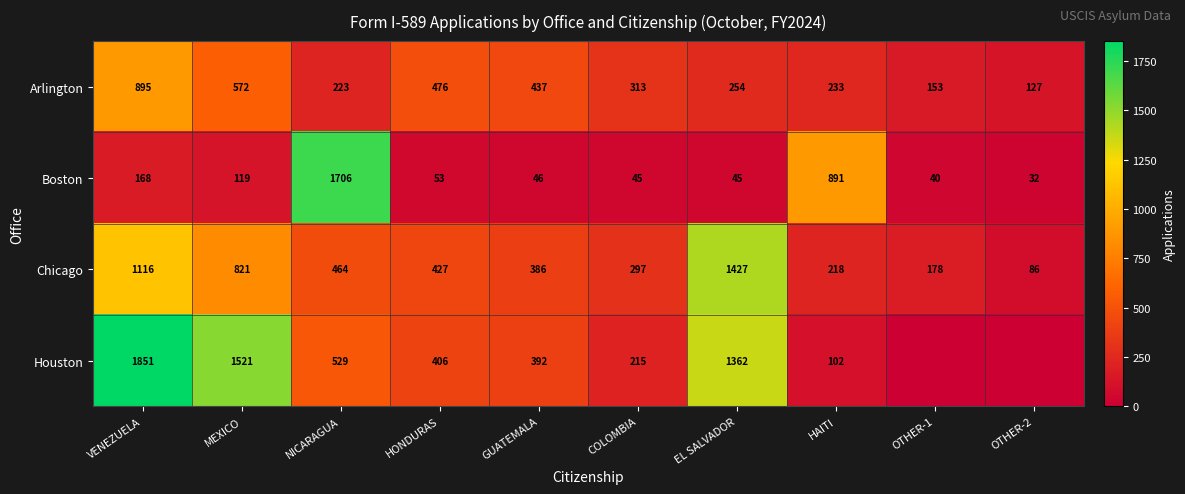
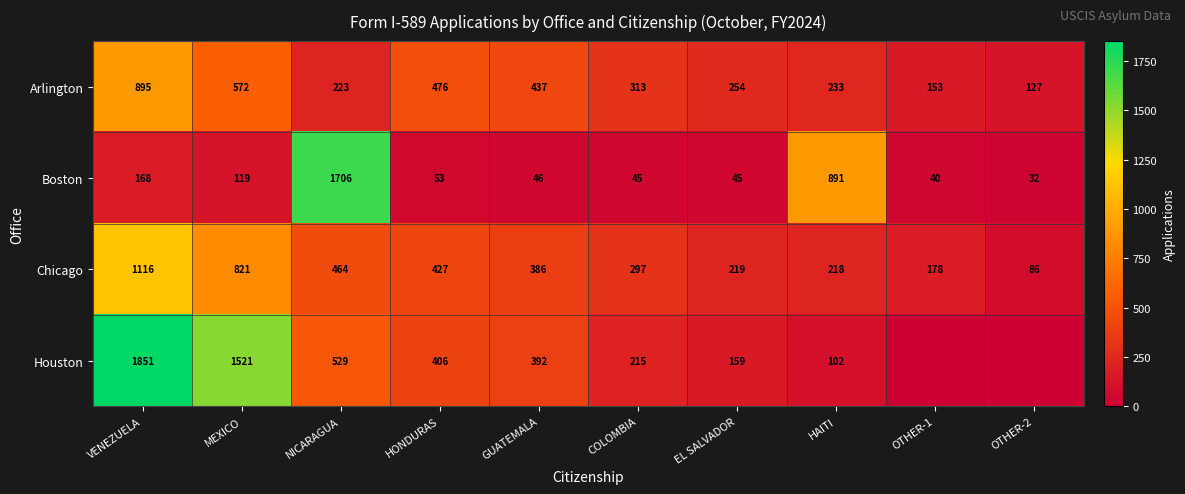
Chicago, EL SALVADOR: 1427 -> 219
Houston, EL SALVADOR: 1362 -> 159
